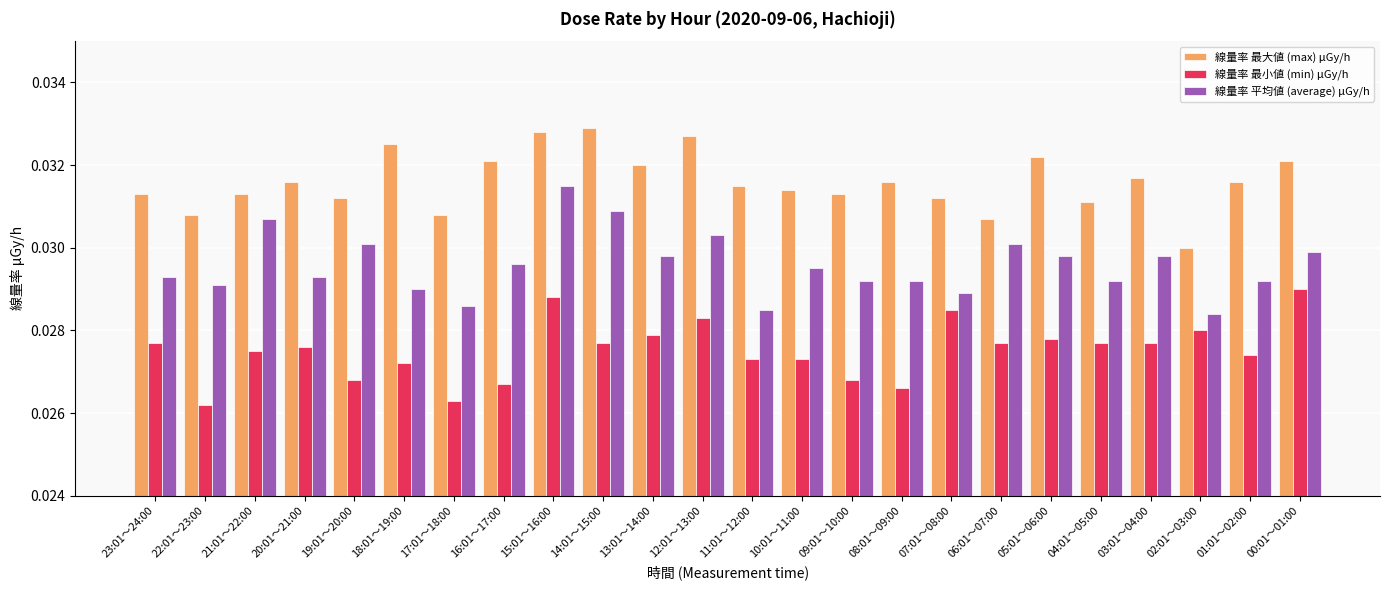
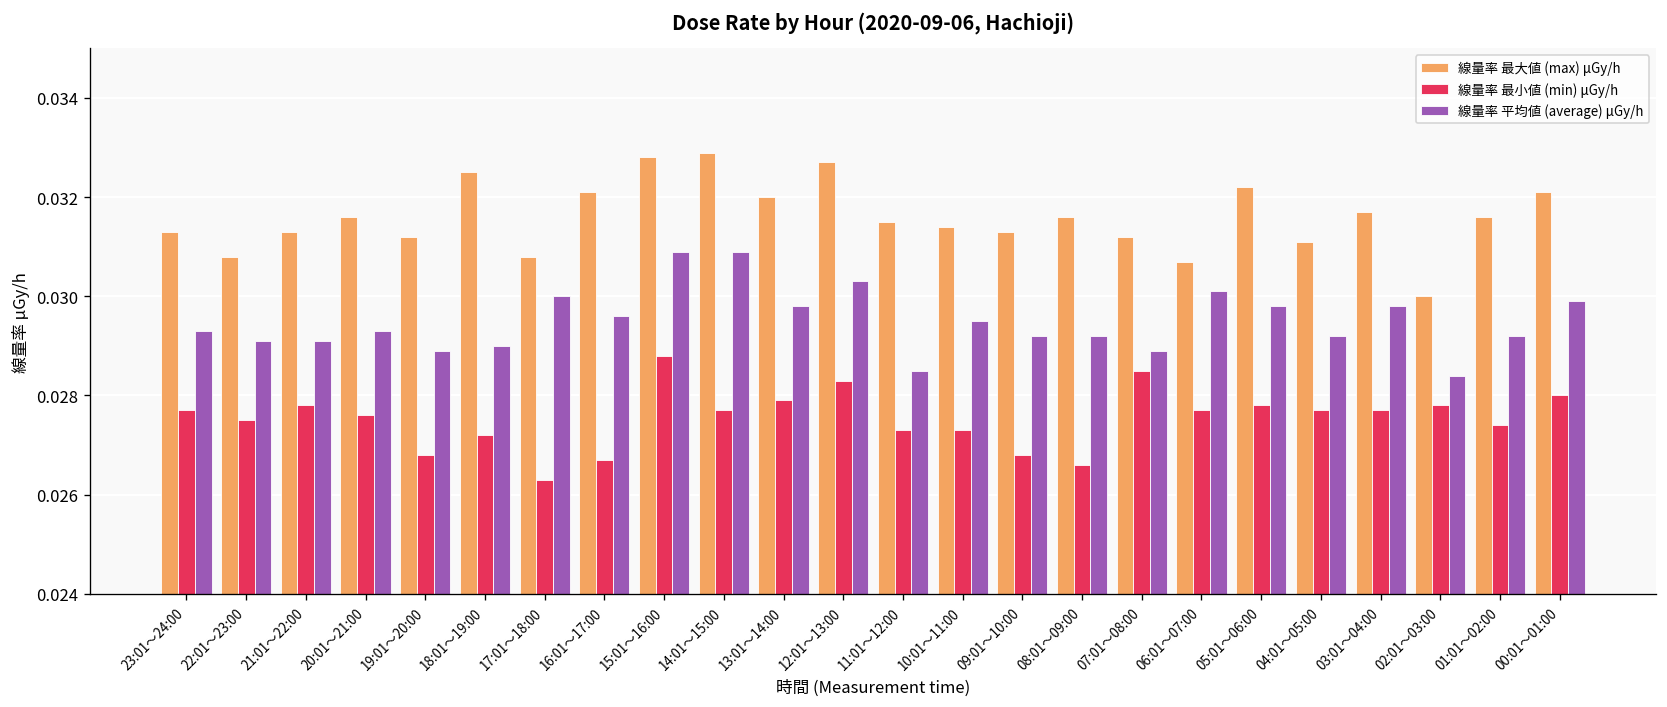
線量率 最小値 (min) μGy/h, 22:01～23:00: 0.0262 -> 0.0275
線量率 最小値 (min) μGy/h, 21:01～22:00: 0.0275 -> 0.0278
線量率 平均値 (average) μGy/h, 21:01～22:00: 0.0307 -> 0.0291
線量率 平均値 (average) μGy/h, 19:01～20:00: 0.0301 -> 0.0289
線量率 平均値 (average) μGy/h, 17:01～18:00: 0.0286 -> 0.0300
線量率 平均値 (average) μGy/h, 15:01～16:00: 0.0315 -> 0.0309
線量率 最小値 (min) μGy/h, 02:01～03:00: 0.0280 -> 0.0278
線量率 最小値 (min) μGy/h, 00:01～01:00: 0.029 -> 0.028
